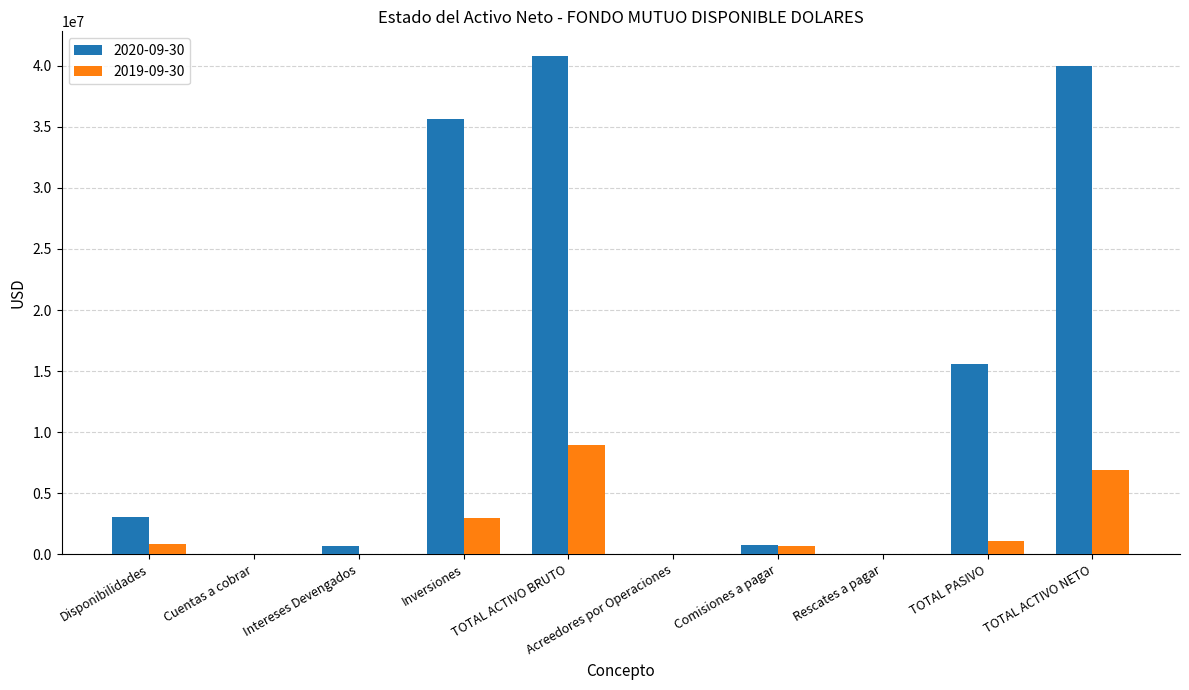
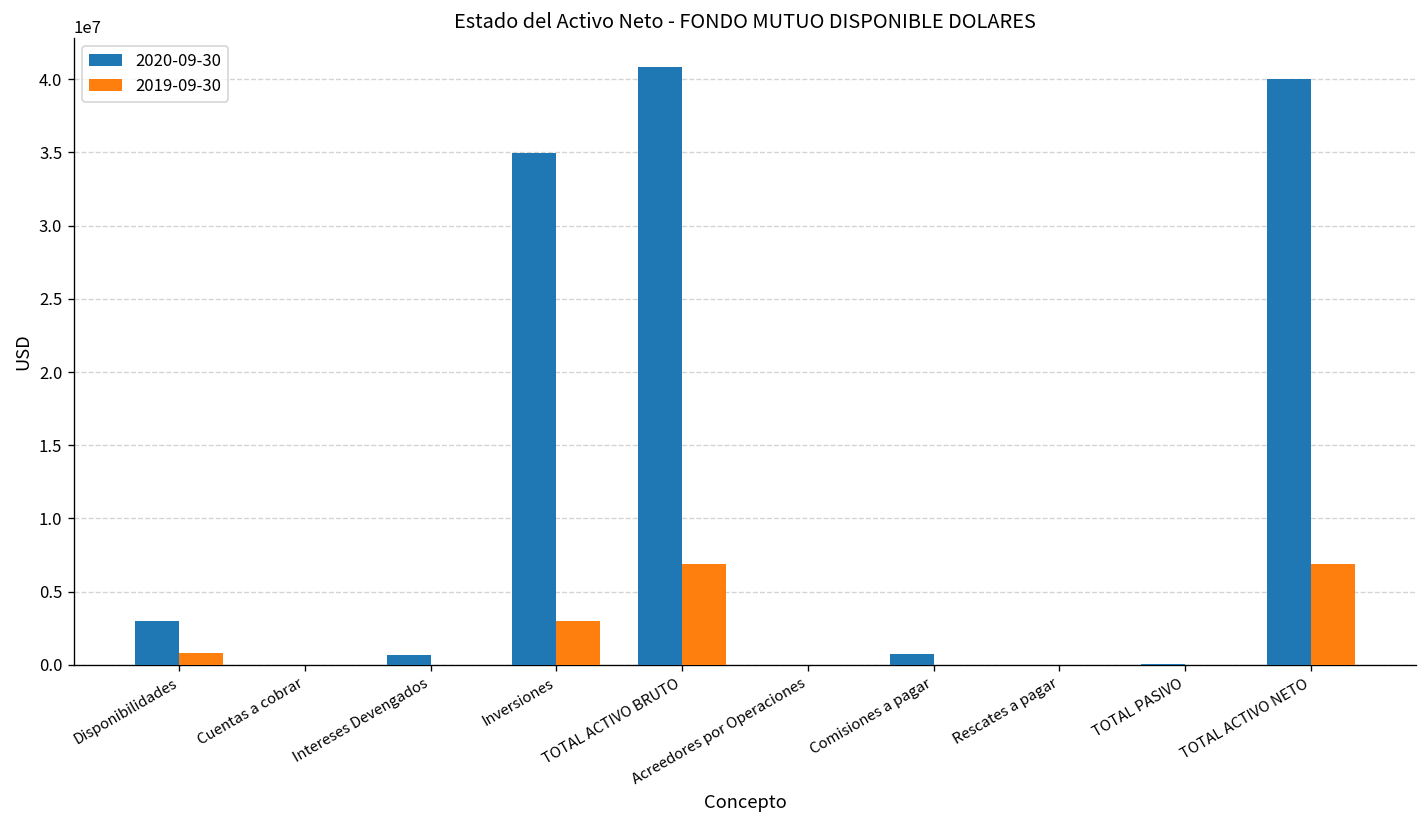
2020-09-30, Inversiones: 35700000 -> 35000000
2019-09-30, TOTAL ACTIVO BRUTO: 8900000 -> 6900000
2019-09-30, Comisiones a pagar: 700000 -> 0
2020-09-30, TOTAL PASIVO: 15600000 -> 100000
2019-09-30, TOTAL PASIVO: 1100000 -> 0
